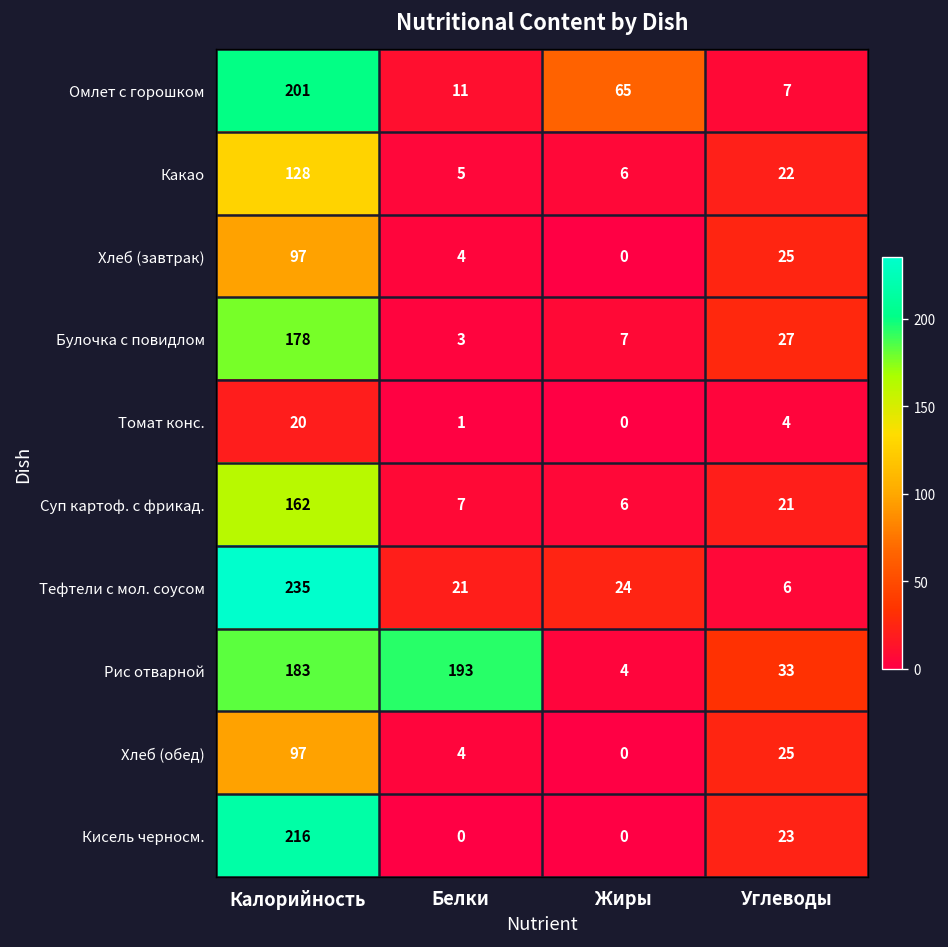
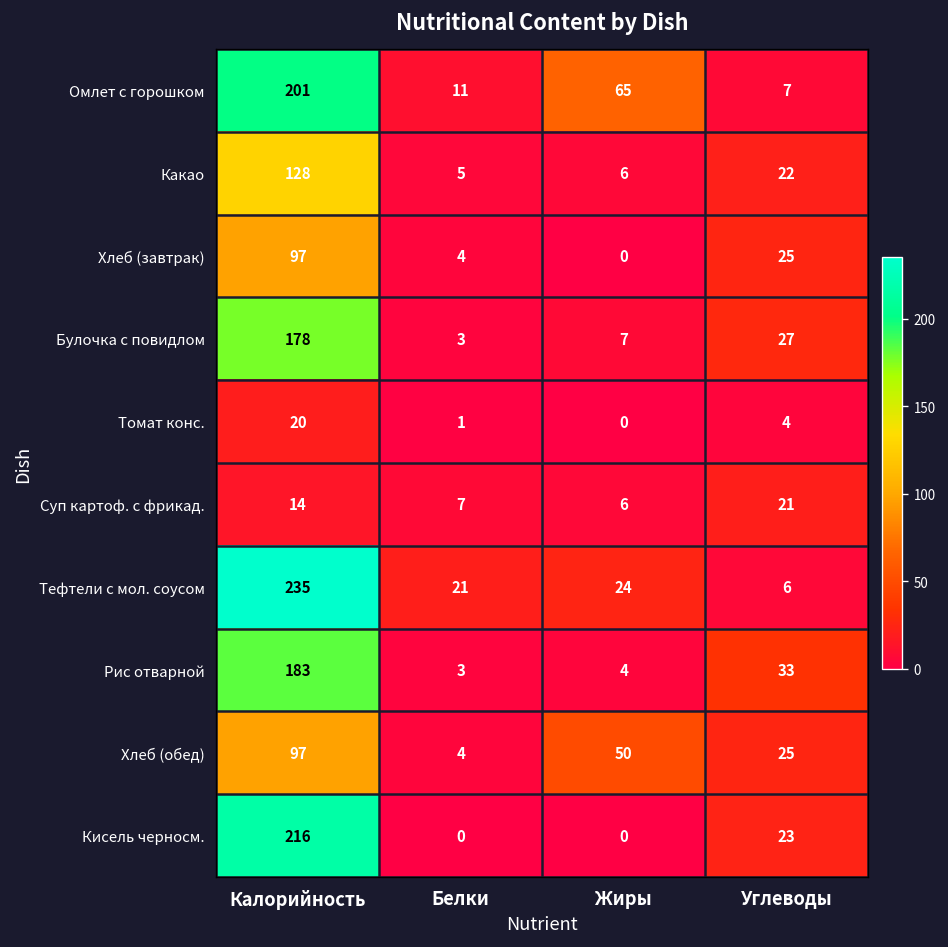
Суп картоф. с фрикад., Калорийность: 162 -> 14
Рис отварной, Белки: 193 -> 3
Хлеб (обед), Жиры: 0 -> 50
